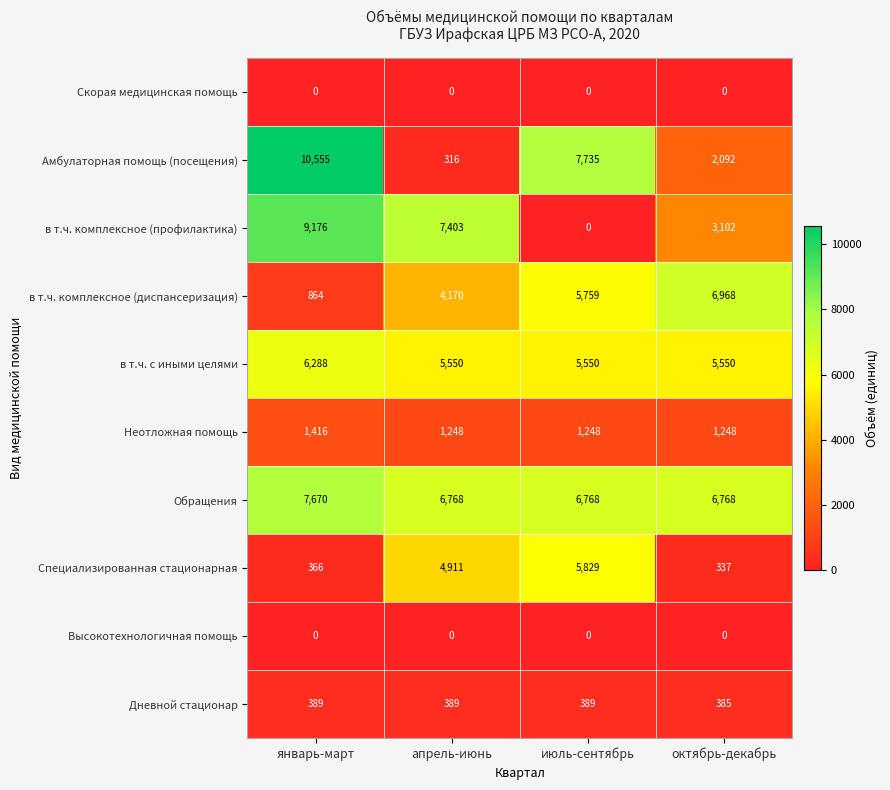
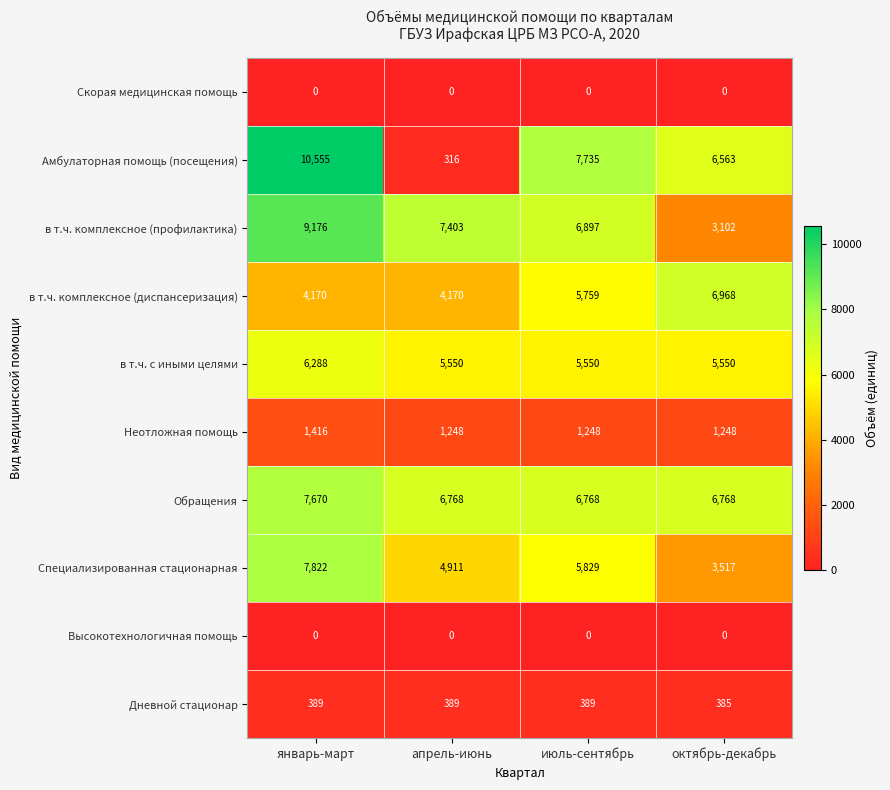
Амбулаторная помощь (посещения), октябрь-декабрь: 2,092 -> 6,563
в т.ч. комплексное (профилактика), июль-сентябрь: 0 -> 6,897
в т.ч. комплексное (диспансеризация), январь-март: 864 -> 4,170
Специализированная стационарная, январь-март: 366 -> 7,822
Специализированная стационарная, октябрь-декабрь: 337 -> 3,517
